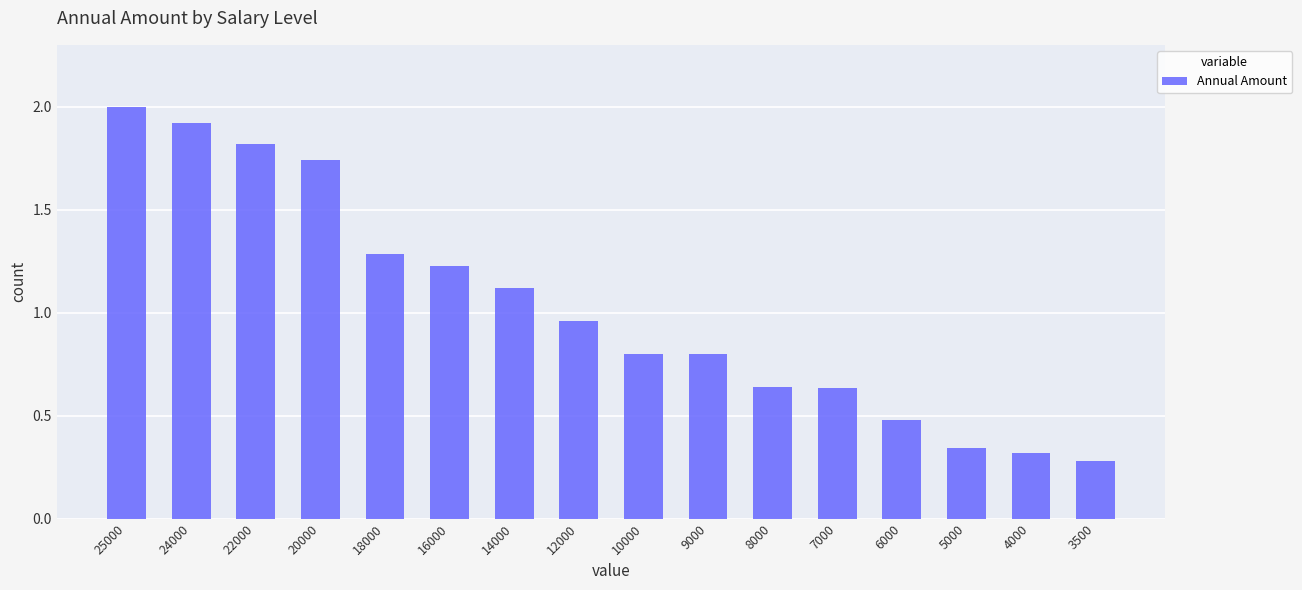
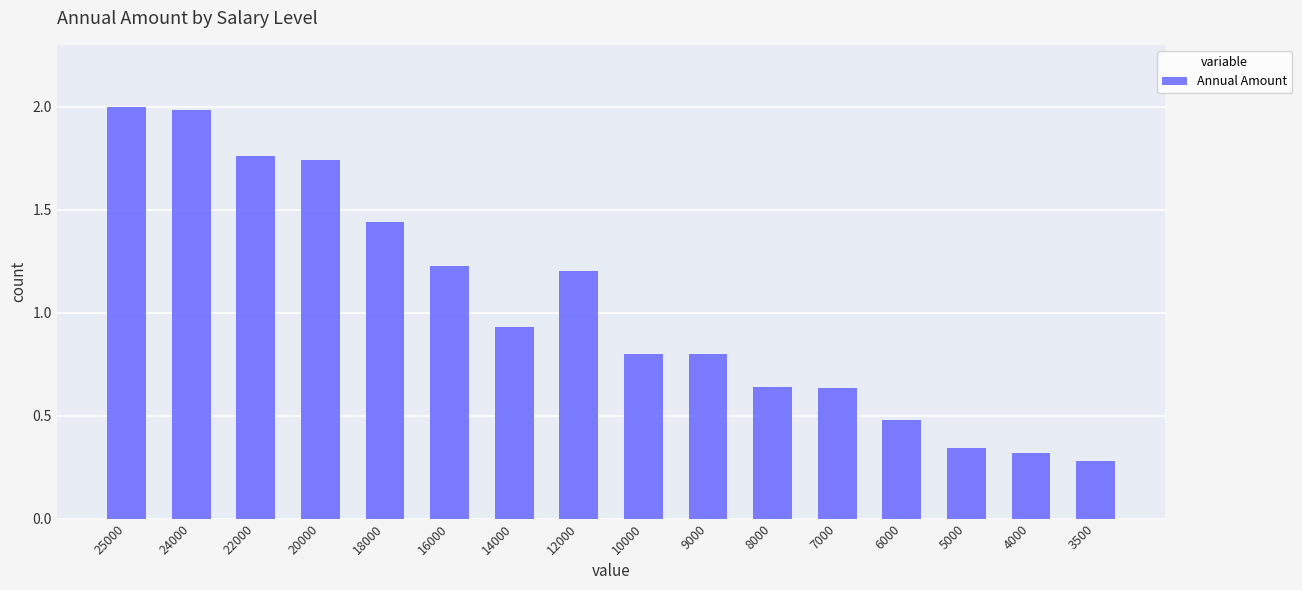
24000: 1.92 -> 1.98
22000: 1.82 -> 1.76
18000: 1.29 -> 1.44
14000: 1.12 -> 0.93
12000: 0.96 -> 1.20
